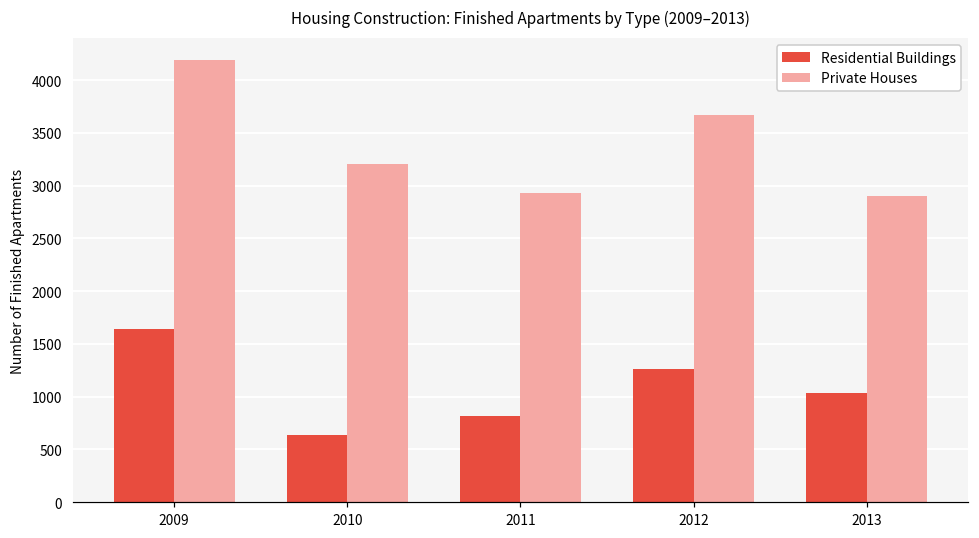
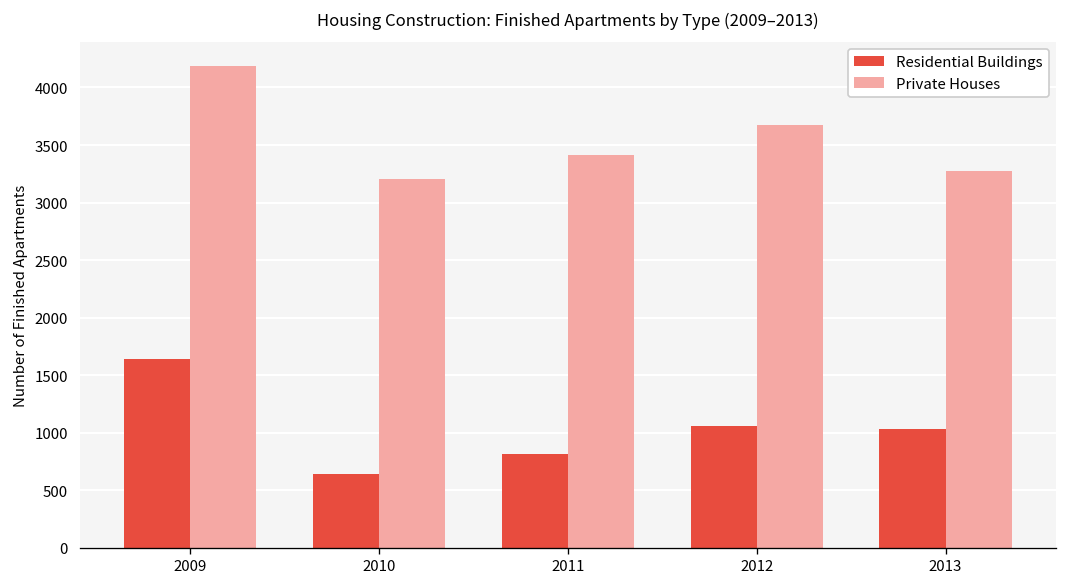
Private Houses, 2011: 2900 -> 3400
Residential Buildings, 2012: 1300 -> 1100
Private Houses, 2013: 2900 -> 3300
